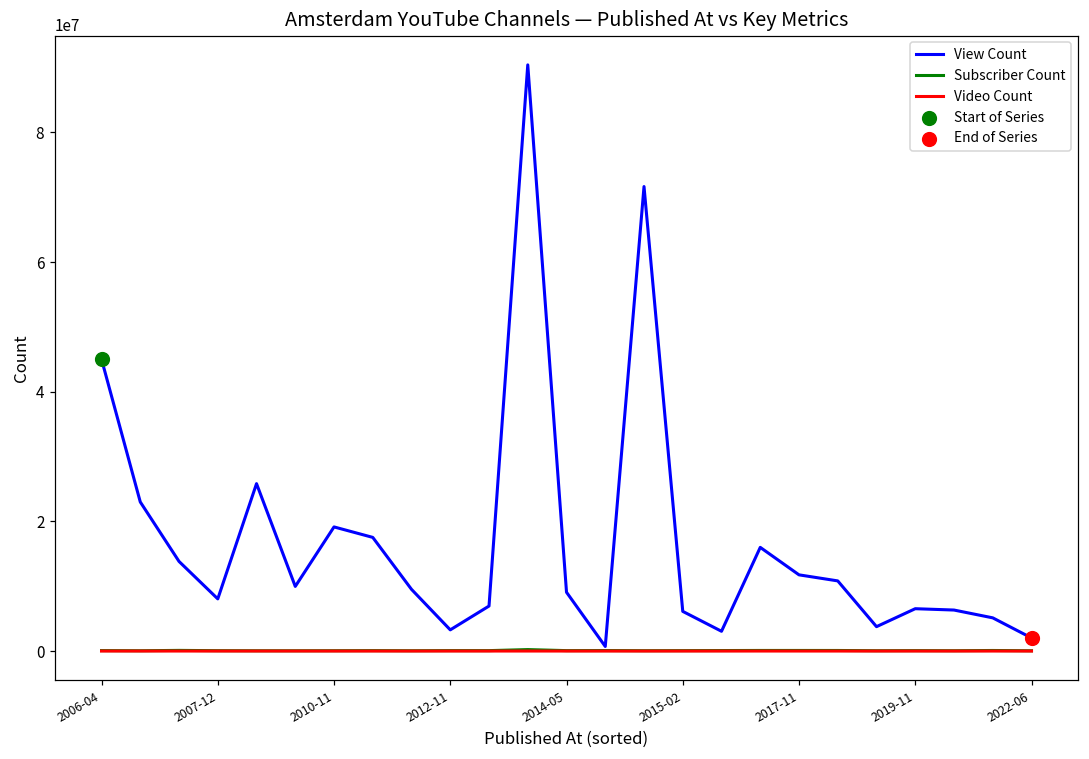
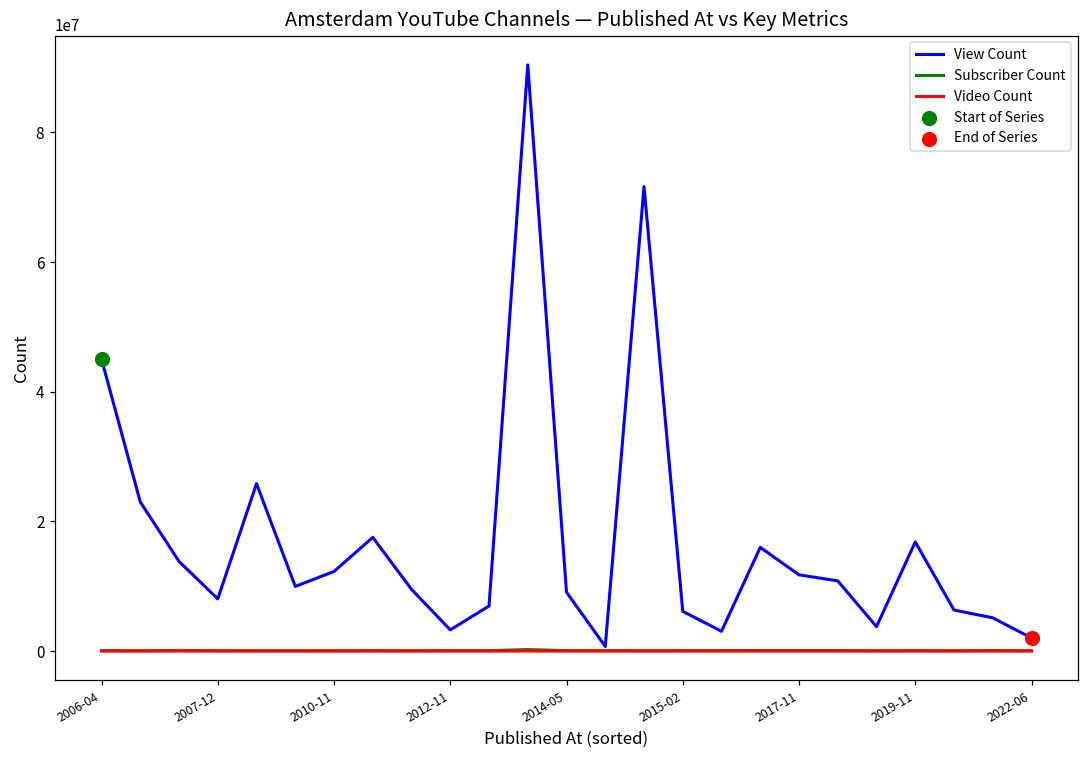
View Count, 2010-11: 19000000 -> 12000000
View Count, 2019-11: 7000000 -> 17000000
